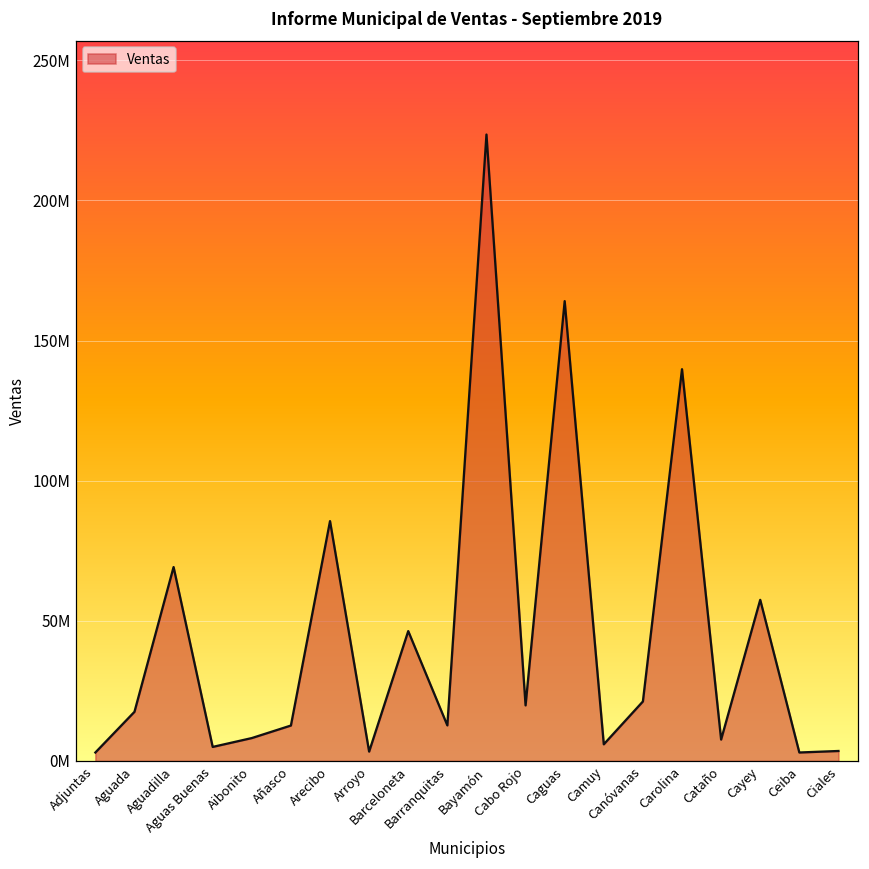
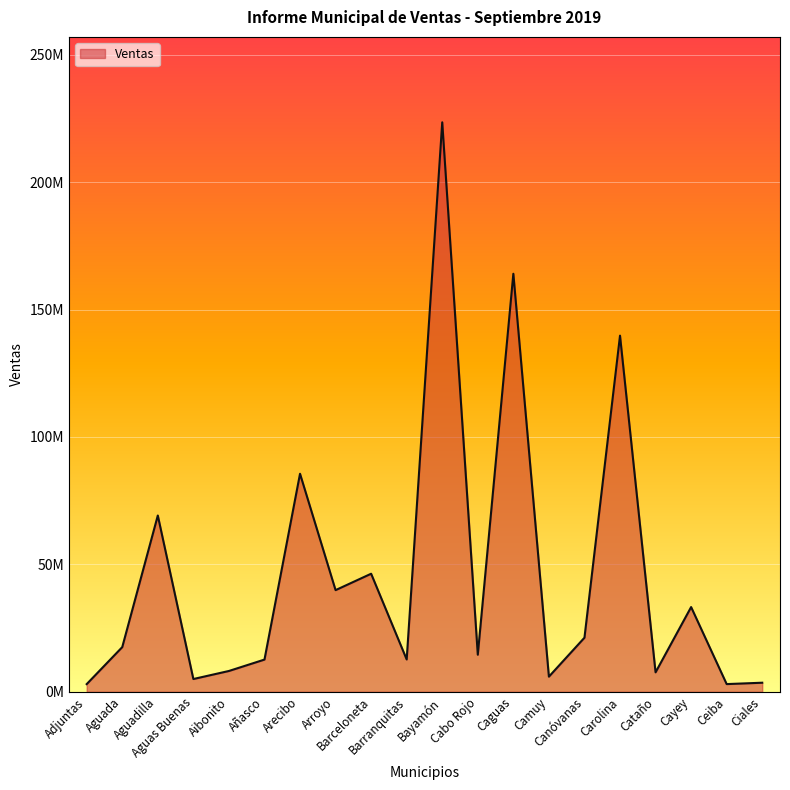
Arroyo: 3000000 -> 40000000
Cabo Rojo: 20000000 -> 15000000
Cayey: 57000000 -> 33000000
